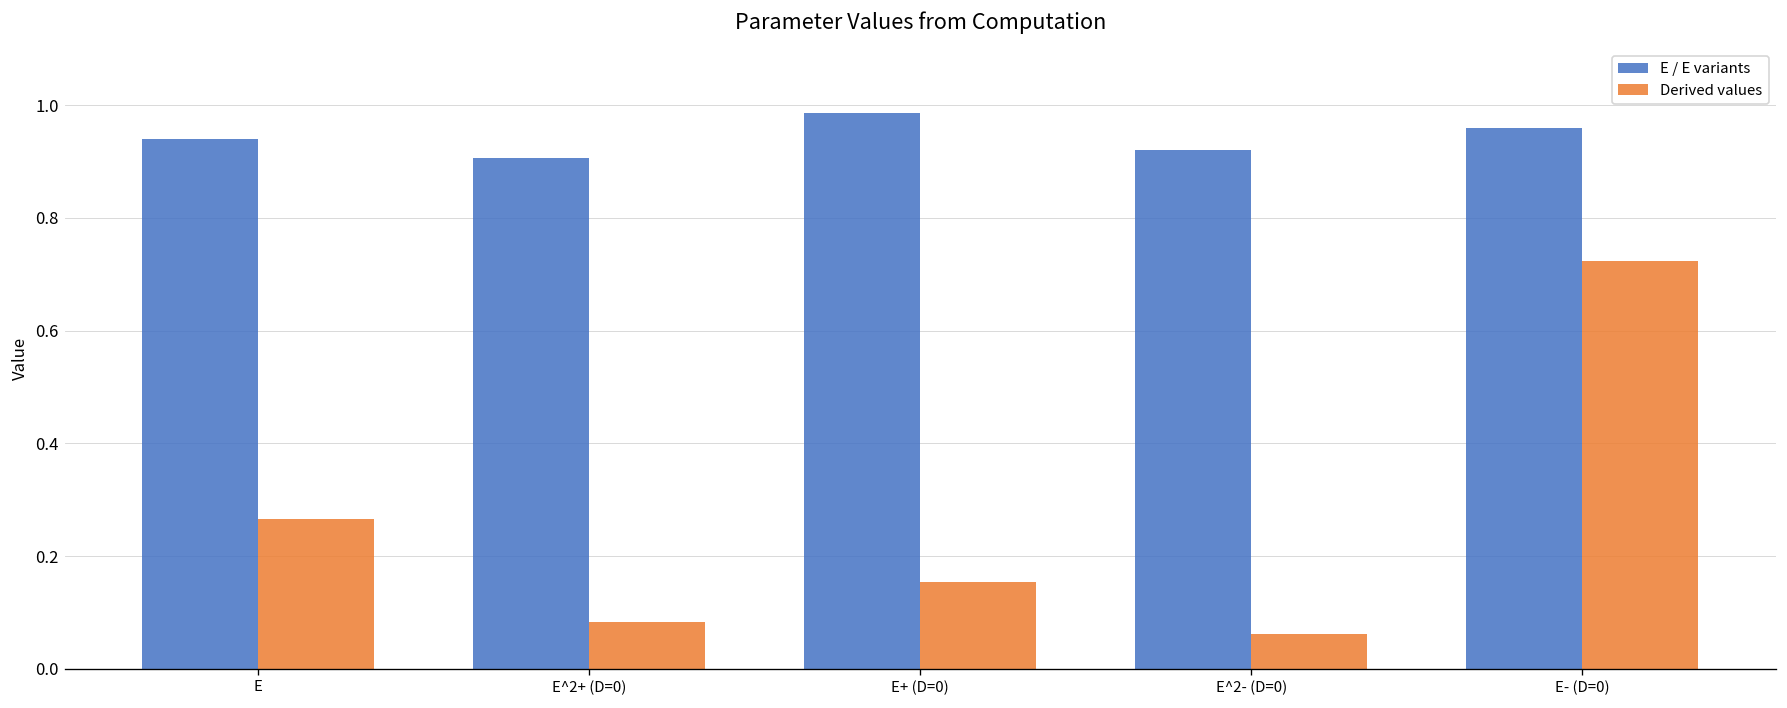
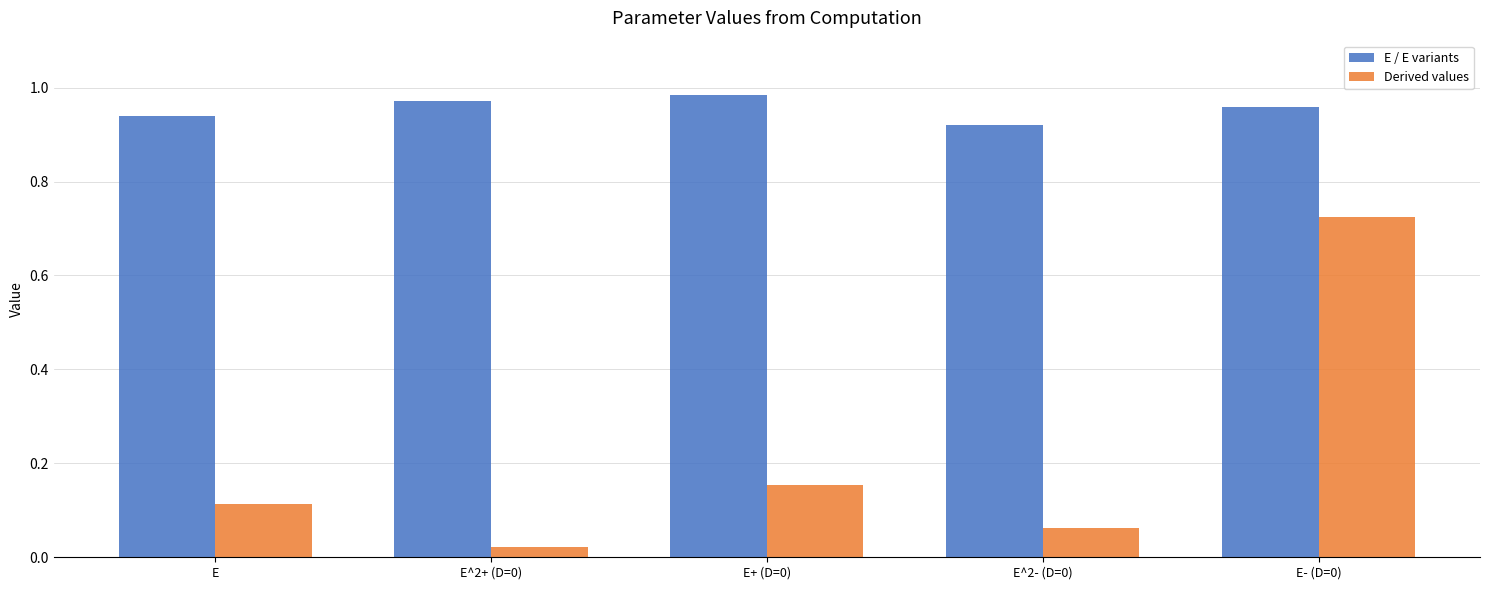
Derived values, E: 0.27 -> 0.11
E / E variants, E^2+ (D=0): 0.91 -> 0.97
Derived values, E^2+ (D=0): 0.08 -> 0.02
